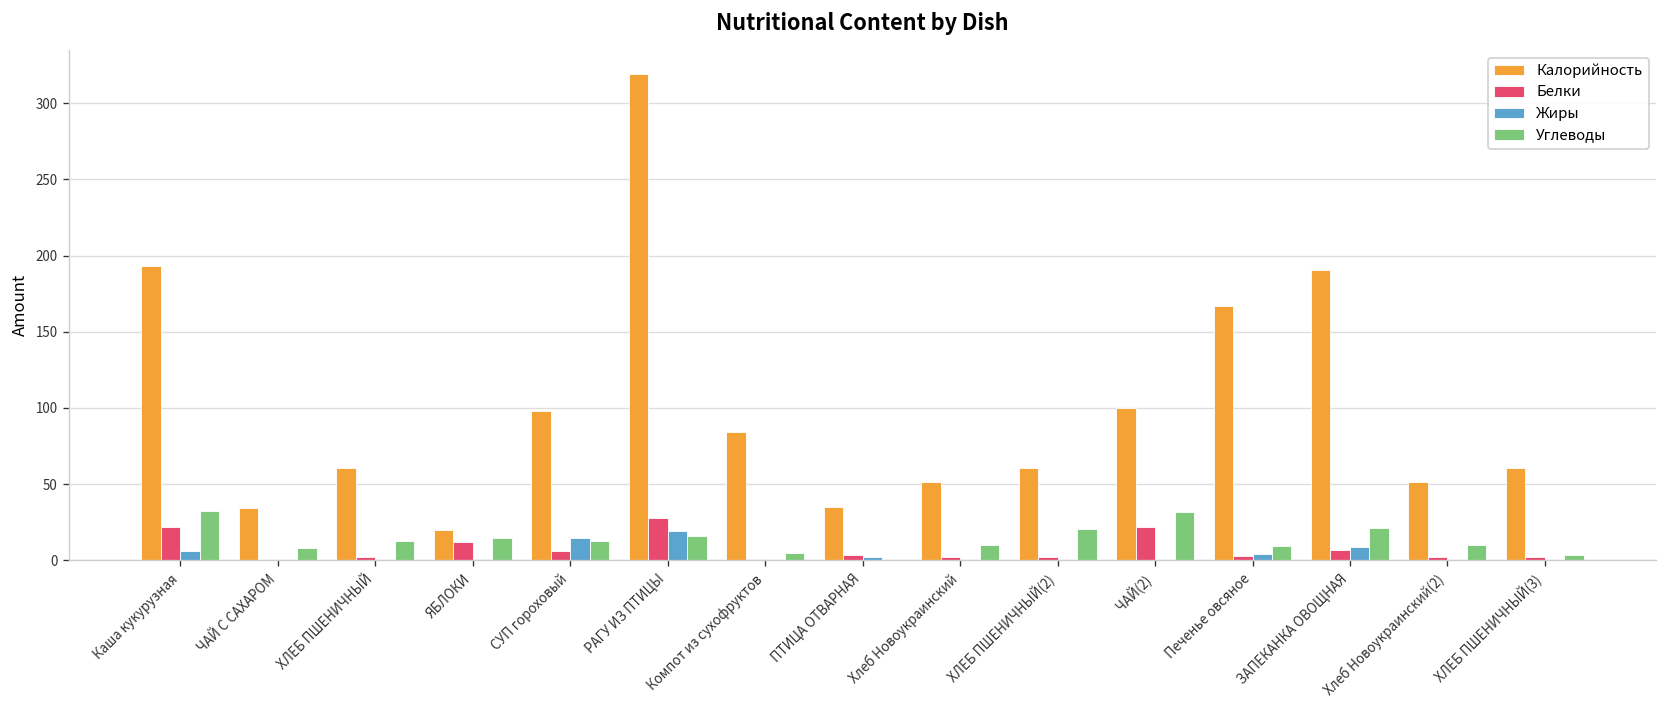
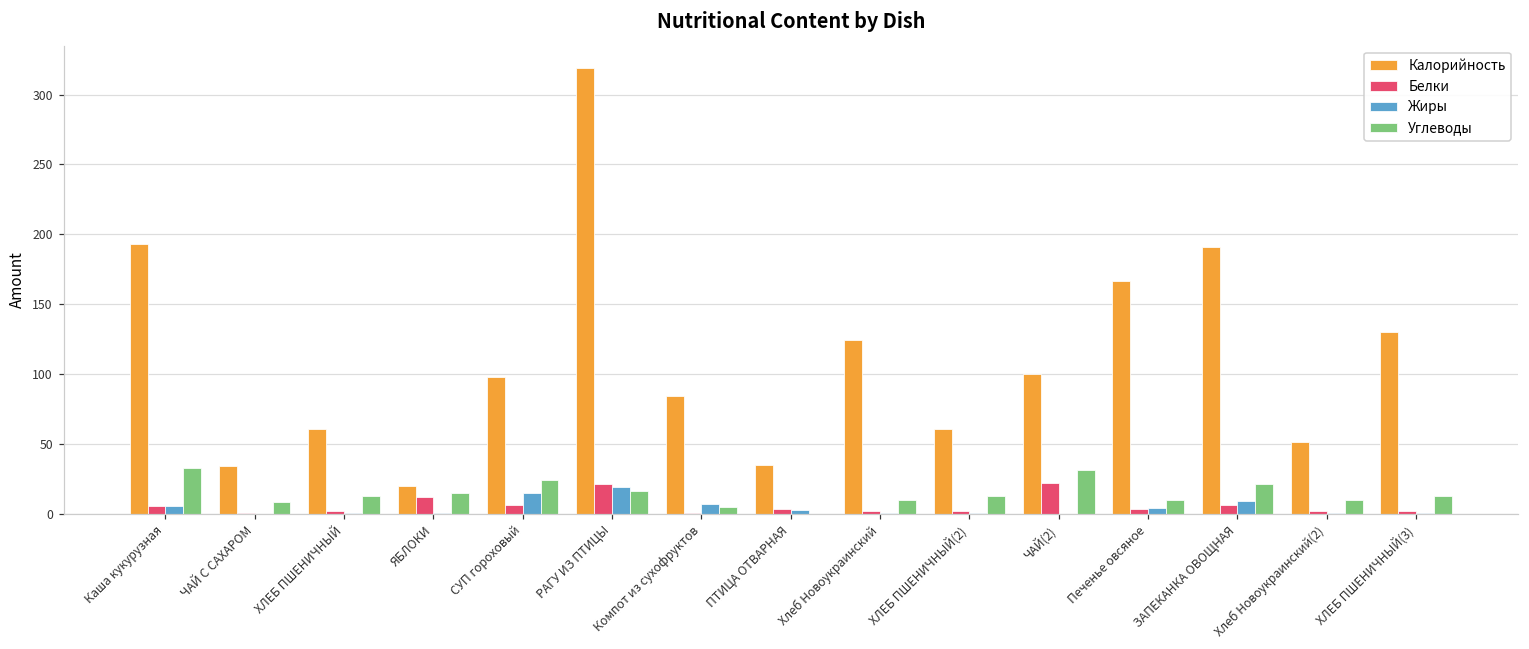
Белки, Каша кукурузная: 22 -> 5
Углеводы, СУП гороховый: 13 -> 24
Белки, РАГУ ИЗ ПТИЦЫ: 28 -> 21
Жиры, Компот из сухофруктов: 0 -> 7
Калорийность, Хлеб Новоукраинский: 52 -> 124
Углеводы, ХЛЕБ ПШЕНИЧНЫЙ(2): 21 -> 13
Калорийность, ХЛЕБ ПШЕНИЧНЫЙ(3): 61 -> 130
Углеводы, ХЛЕБ ПШЕНИЧНЫЙ(3): 3 -> 13
